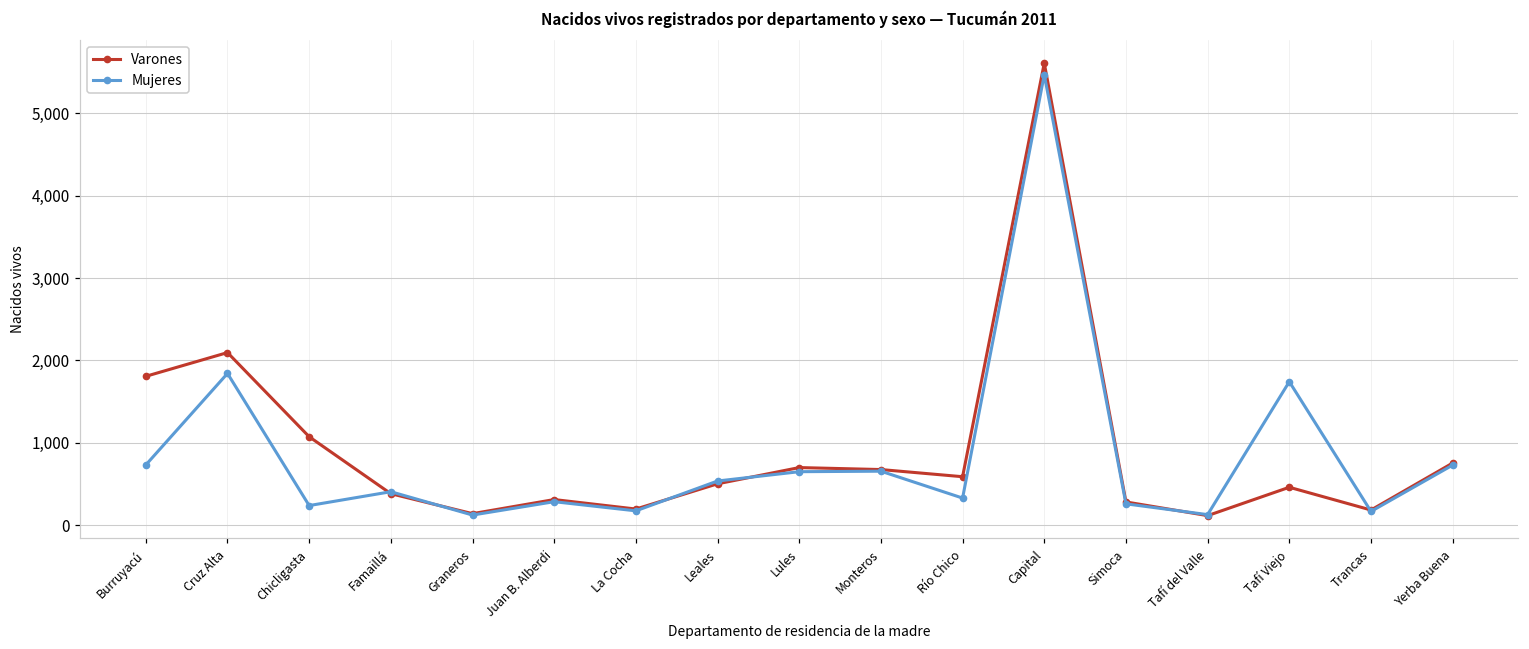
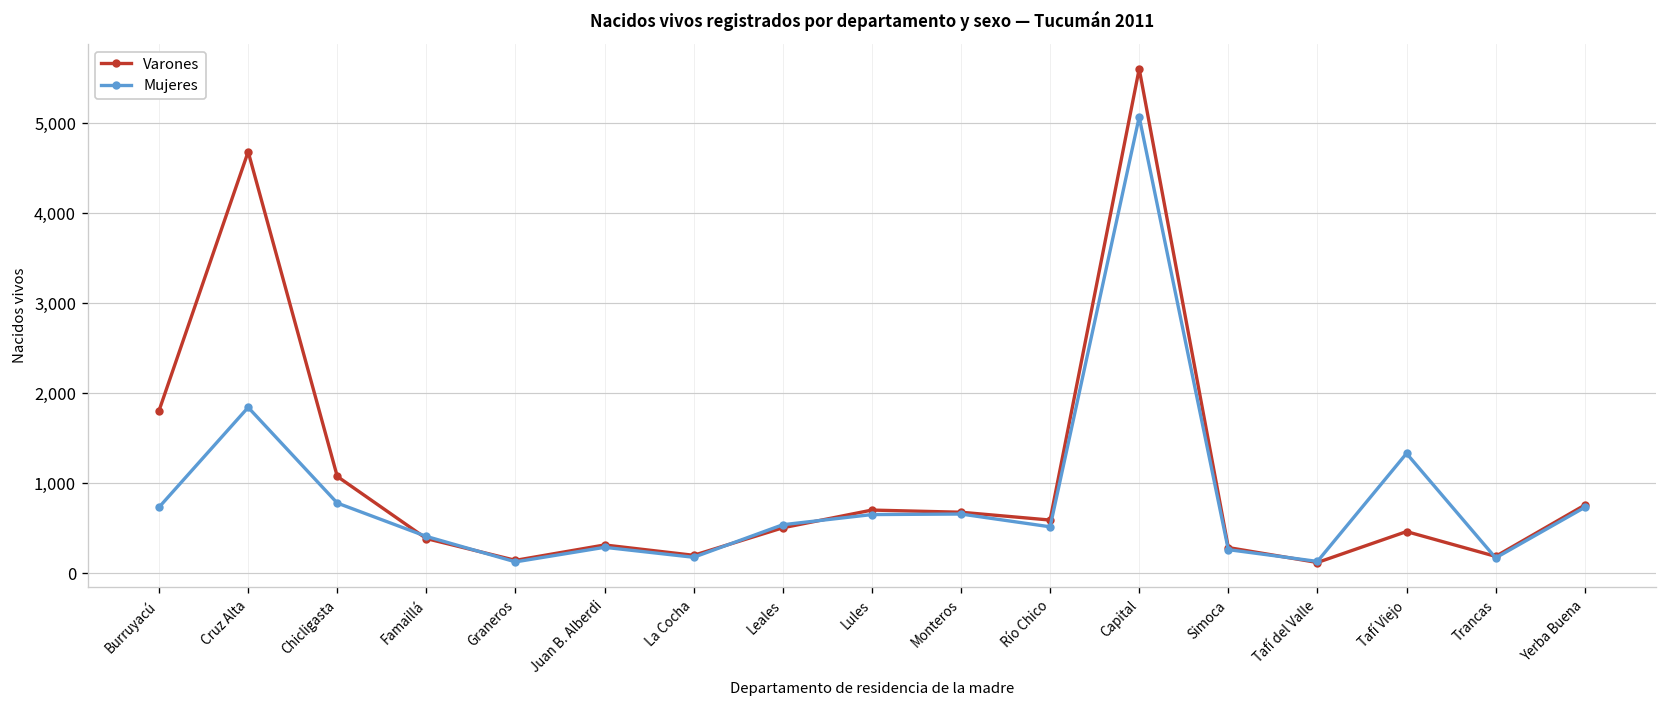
Varones, Cruz Alta: 2,100 -> 4,700
Mujeres, Chicligasta: 200 -> 800
Mujeres, Río Chico: 300 -> 500
Mujeres, Capital: 5,500 -> 5,100
Mujeres, Tafí Viejo: 1,700 -> 1,300
